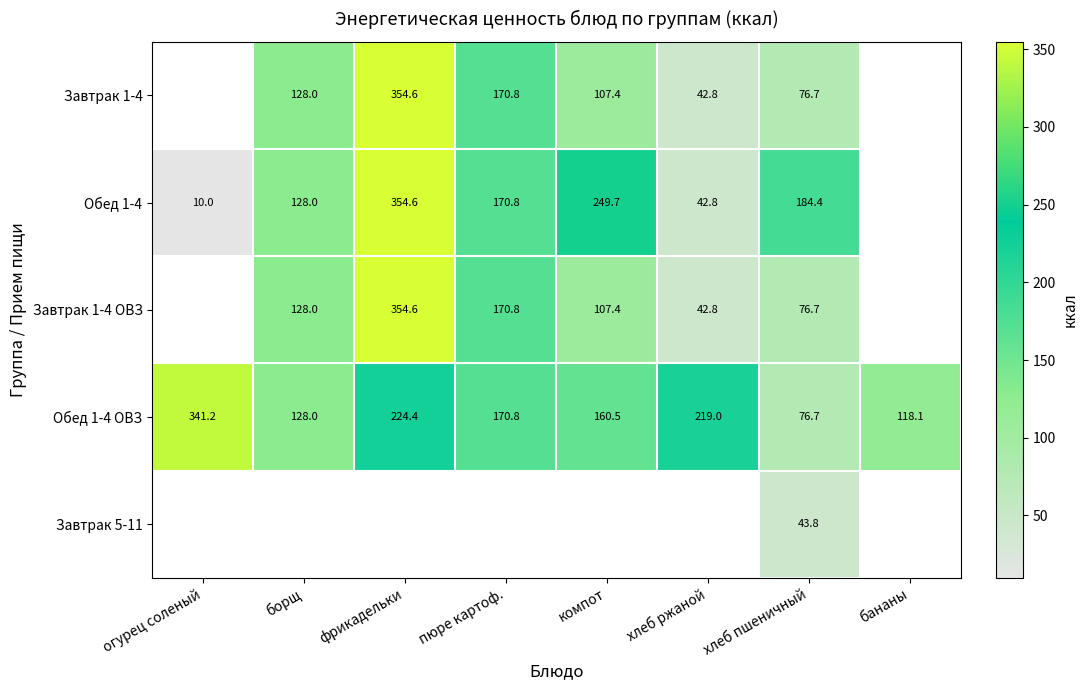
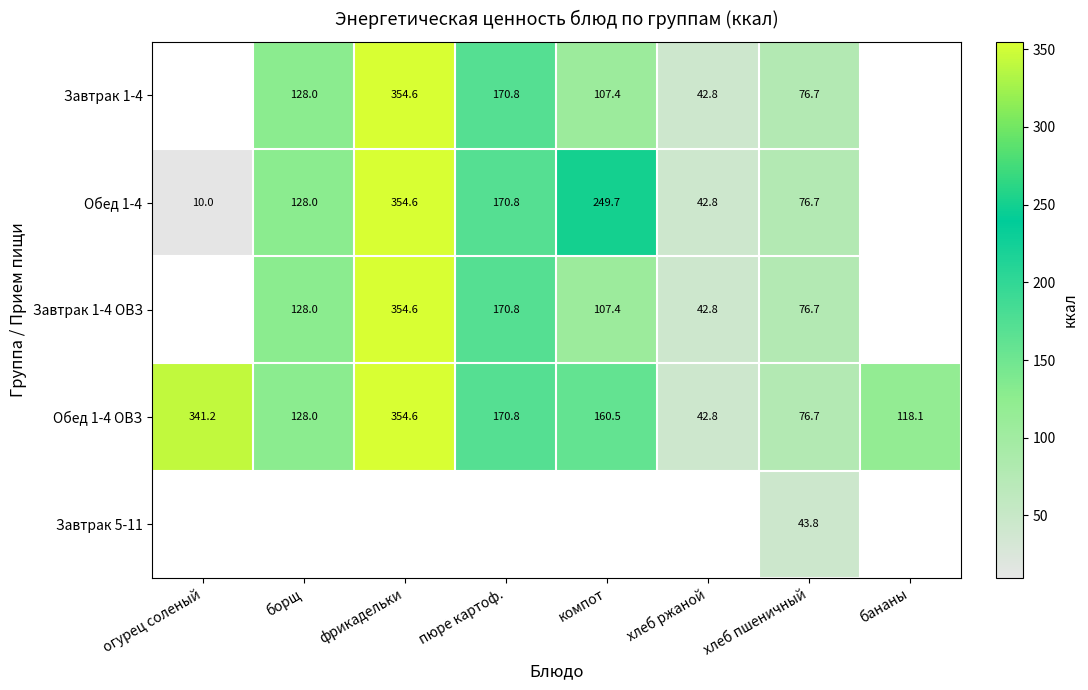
Обед 1-4, хлеб пшеничный: 184.4 -> 76.7
Обед 1-4 ОВЗ, фрикадельки: 224.4 -> 354.6
Обед 1-4 ОВЗ, хлеб ржаной: 219.0 -> 42.8
